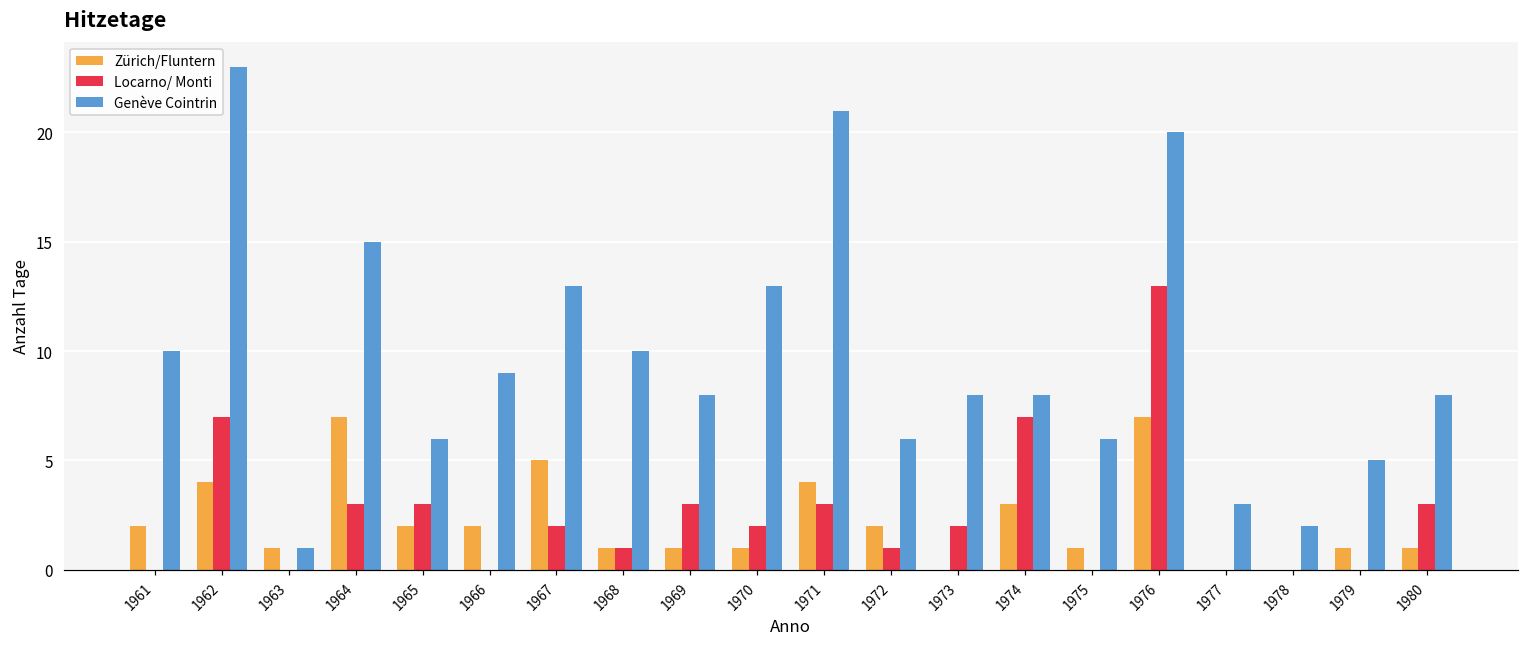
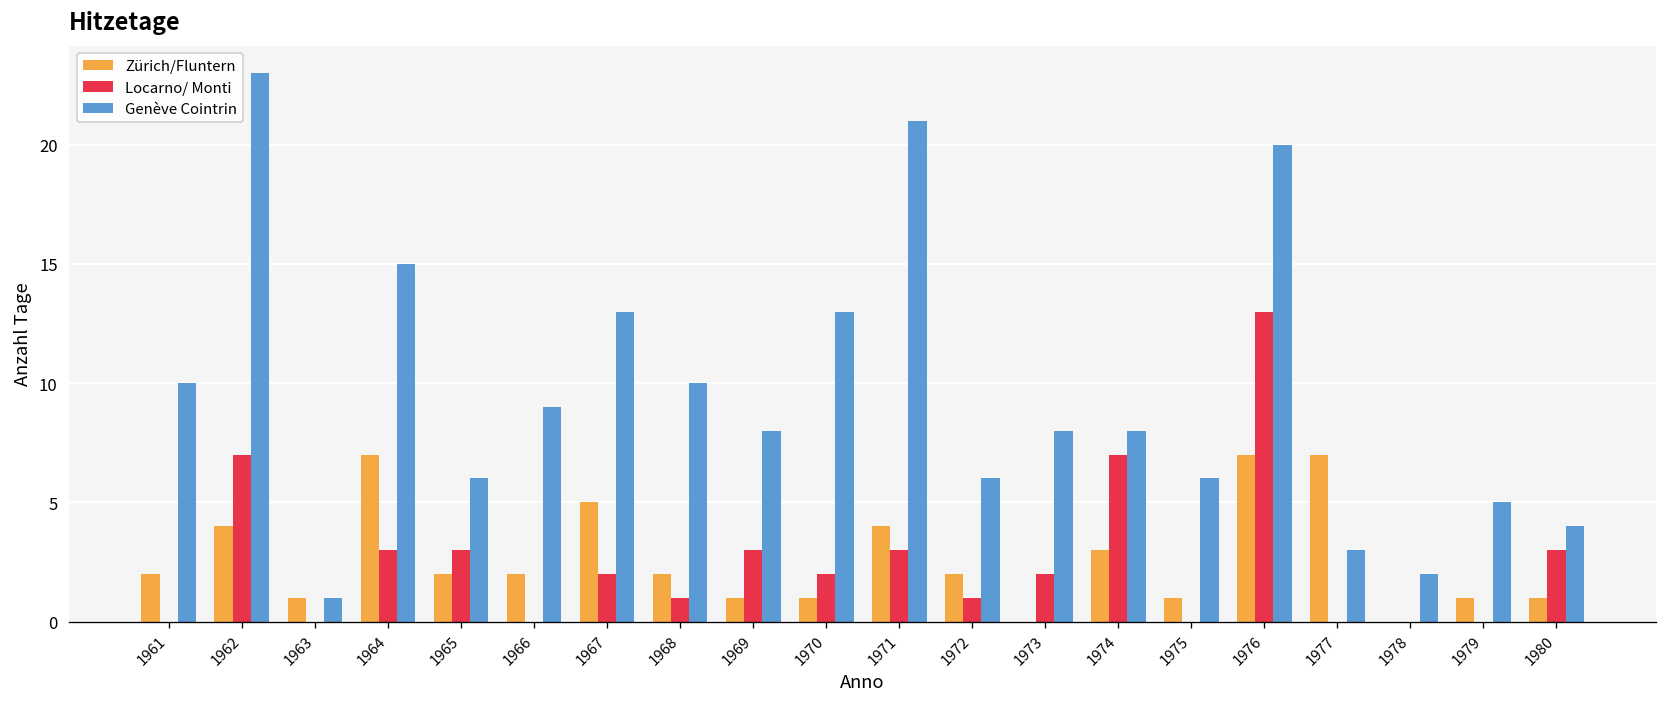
Zürich/Fluntern, 1968: 1 -> 2
Zürich/Fluntern, 1977: 0 -> 7
Genève Cointrin, 1980: 8 -> 4
